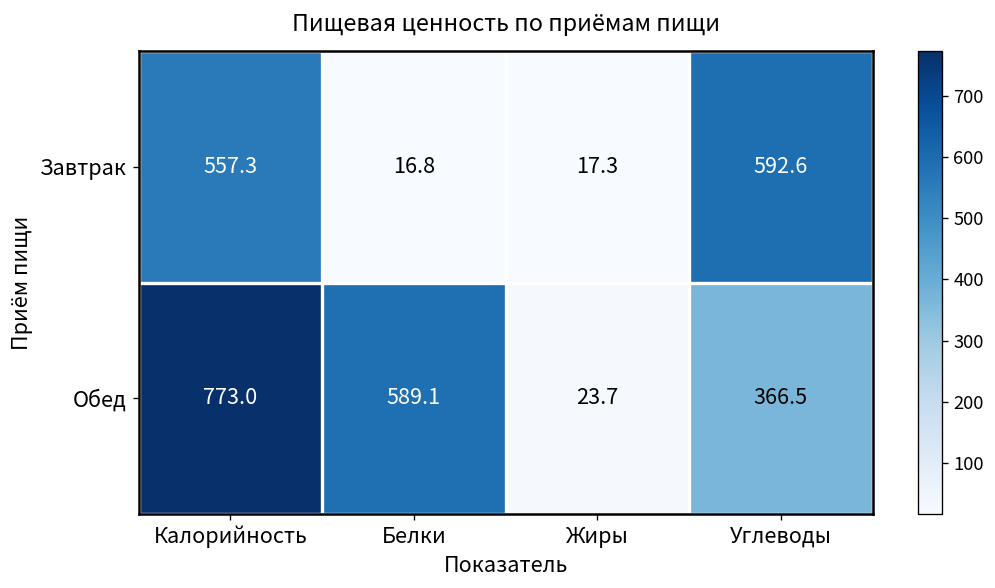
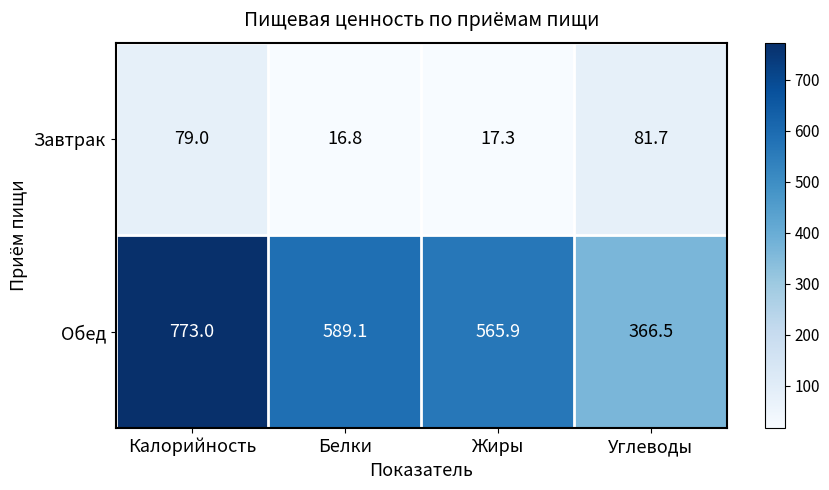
Завтрак, Калорийность: 557.3 -> 79.0
Завтрак, Углеводы: 592.6 -> 81.7
Обед, Жиры: 23.7 -> 565.9
